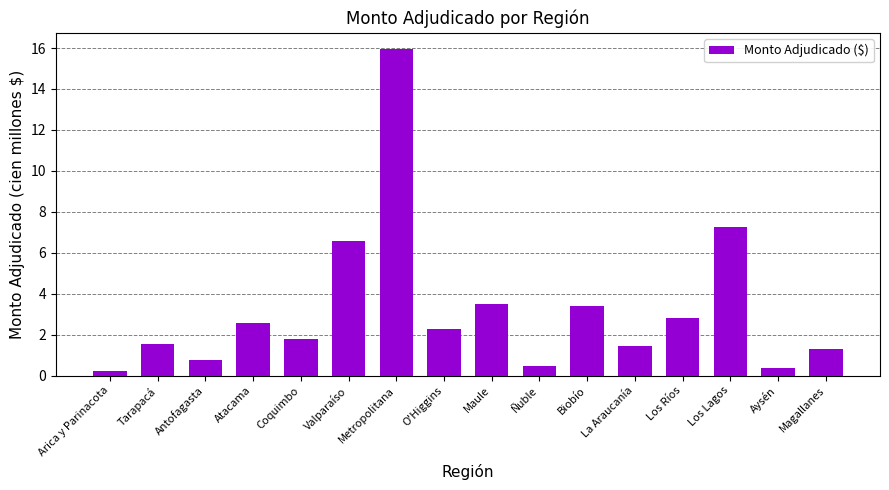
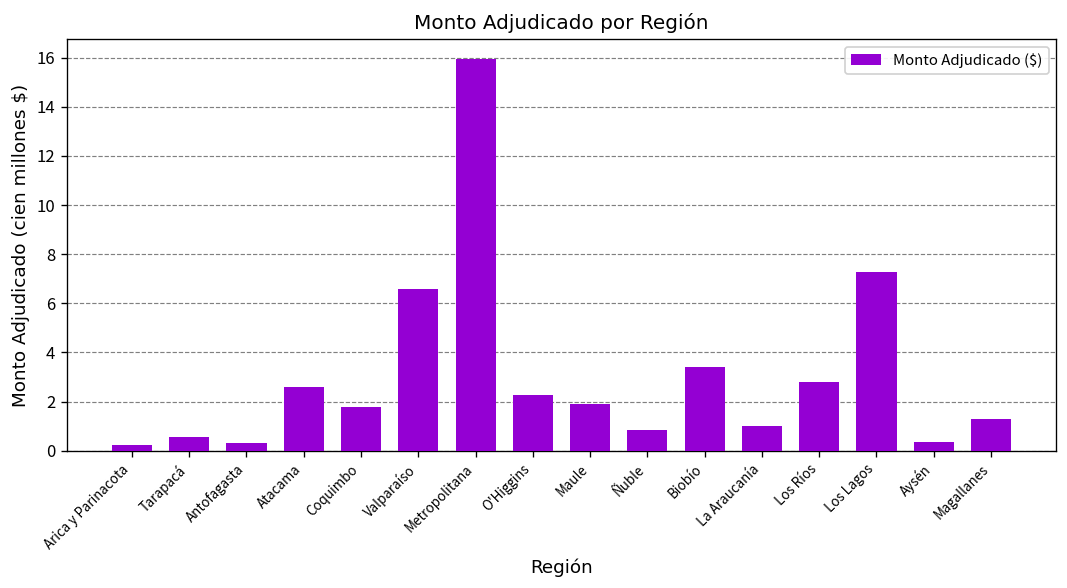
Tarapacá: 1.6 -> 0.6
Antofagasta: 0.8 -> 0.3
Maule: 3.5 -> 1.9
Ñuble: 0.5 -> 0.9
La Araucanía: 1.4 -> 1.0
